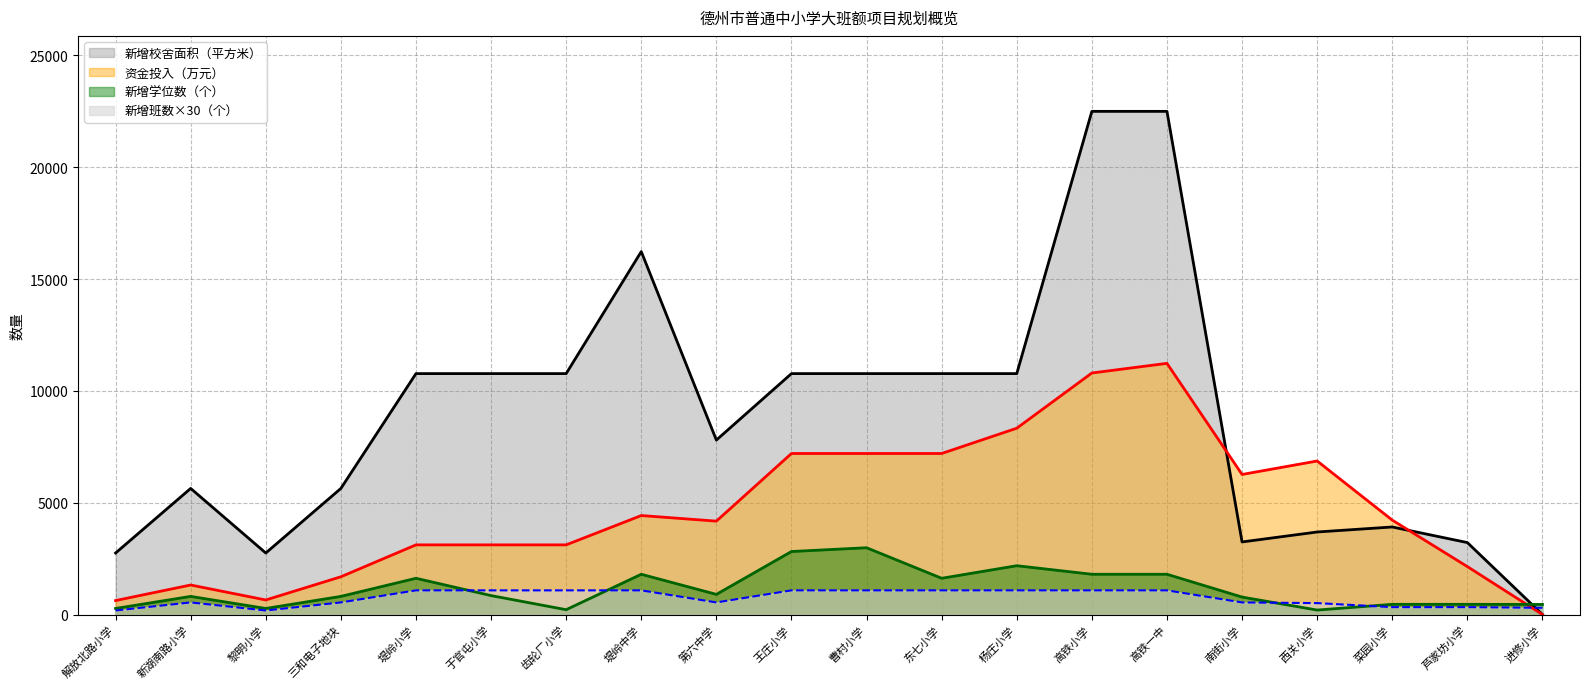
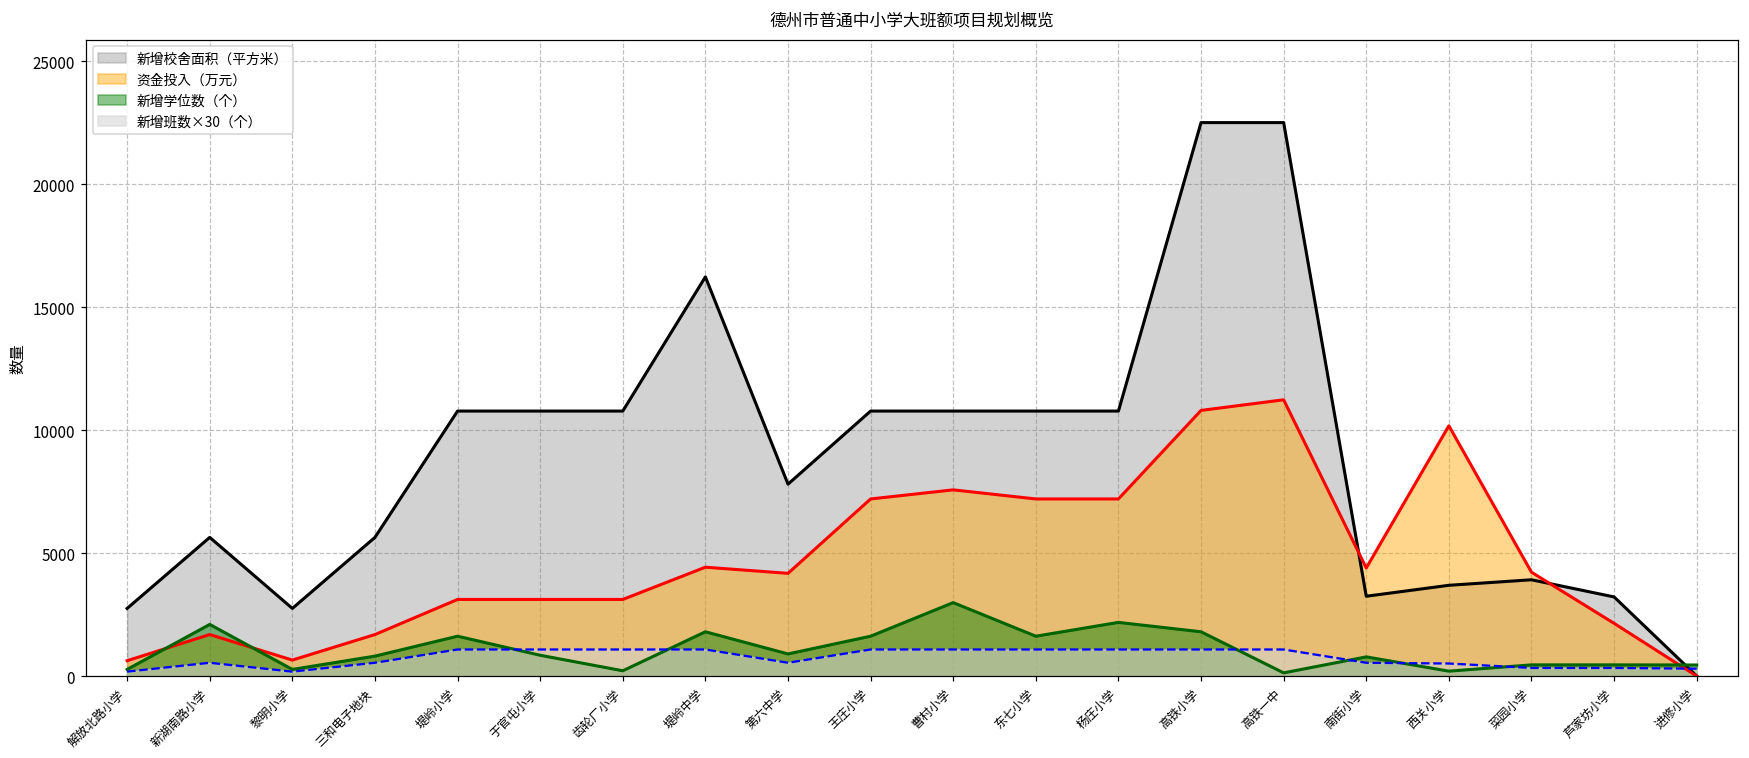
资金投入（万元）, 新湖南路小学: 1300 -> 1700
新增学位数（个）, 新湖南路小学: 800 -> 2100
新增学位数（个）, 王庄小学: 2800 -> 1600
资金投入（万元）, 曹村小学: 7200 -> 7600
资金投入（万元）, 杨庄小学: 8300 -> 7200
新增学位数（个）, 高铁一中: 1800 -> 100
资金投入（万元）, 南街小学: 6300 -> 4400
资金投入（万元）, 西关小学: 6900 -> 10200
